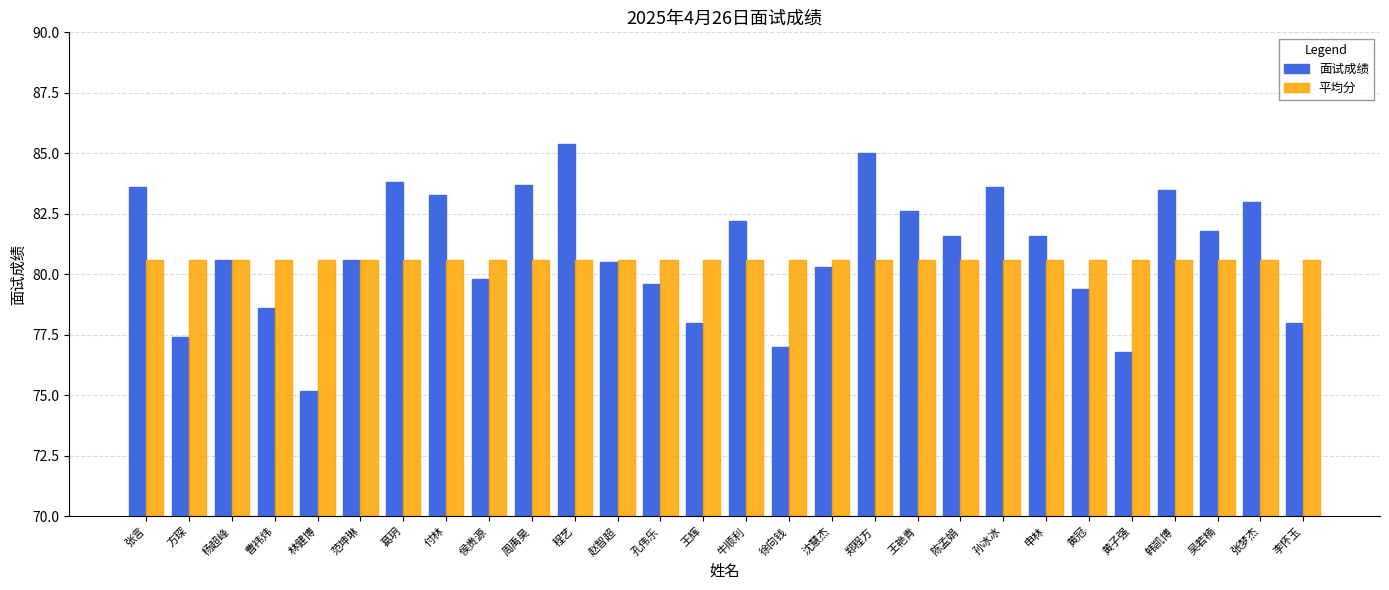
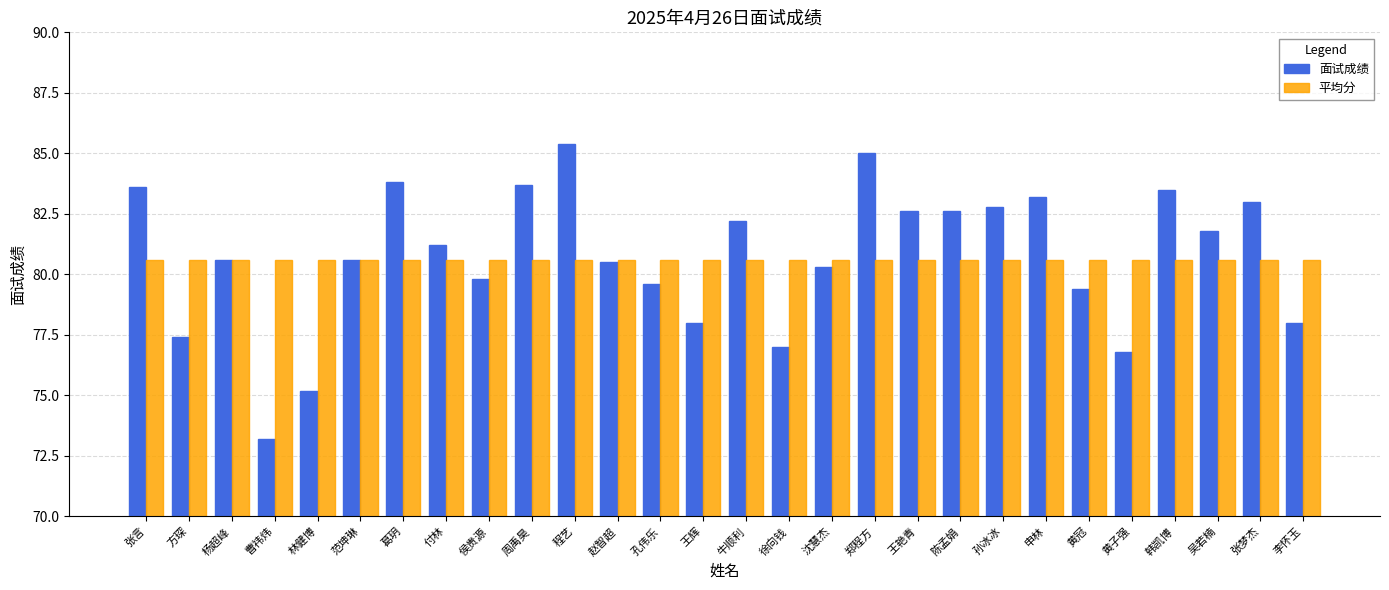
面试成绩, 曹祎炜: 78.6 -> 73.2
面试成绩, 付林: 83.3 -> 81.2
面试成绩, 陈孟娟: 81.6 -> 82.6
面试成绩, 孙冰冰: 83.6 -> 82.8
面试成绩, 申林: 81.6 -> 83.2
